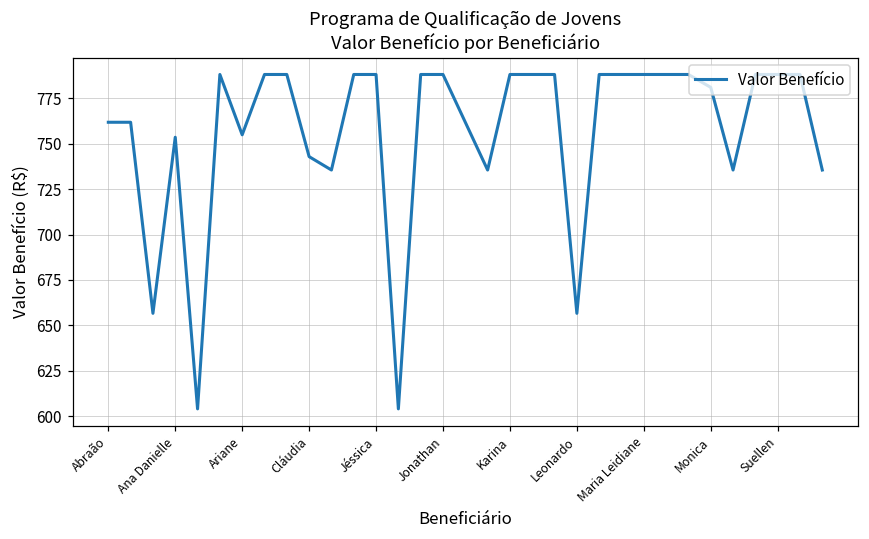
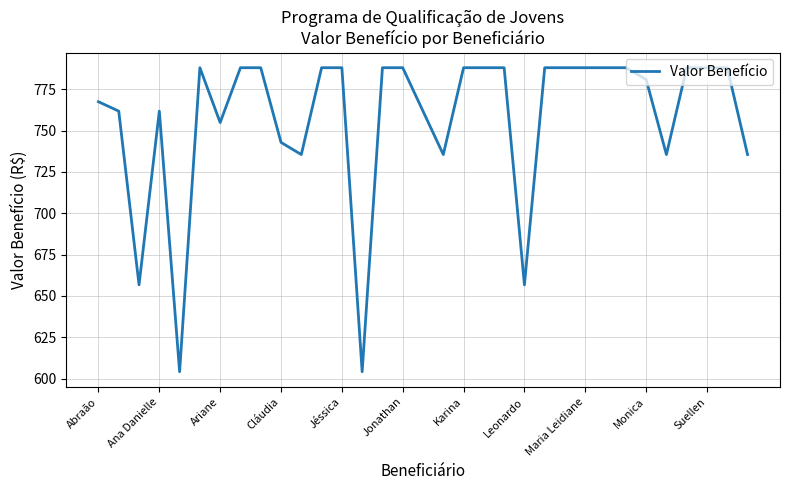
Abraão: 762 -> 767
Ana Danielle: 753 -> 762
